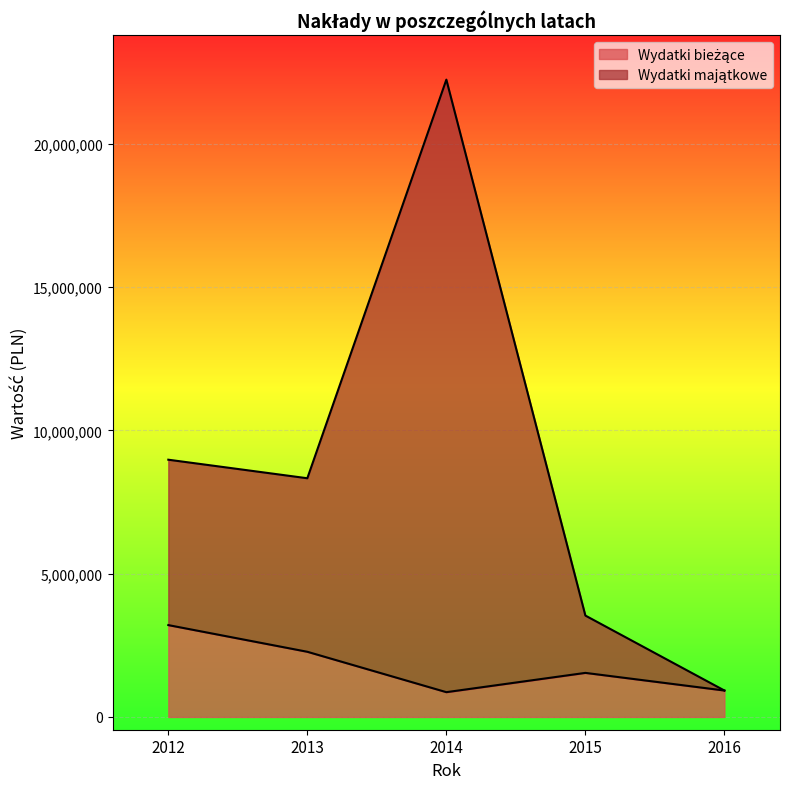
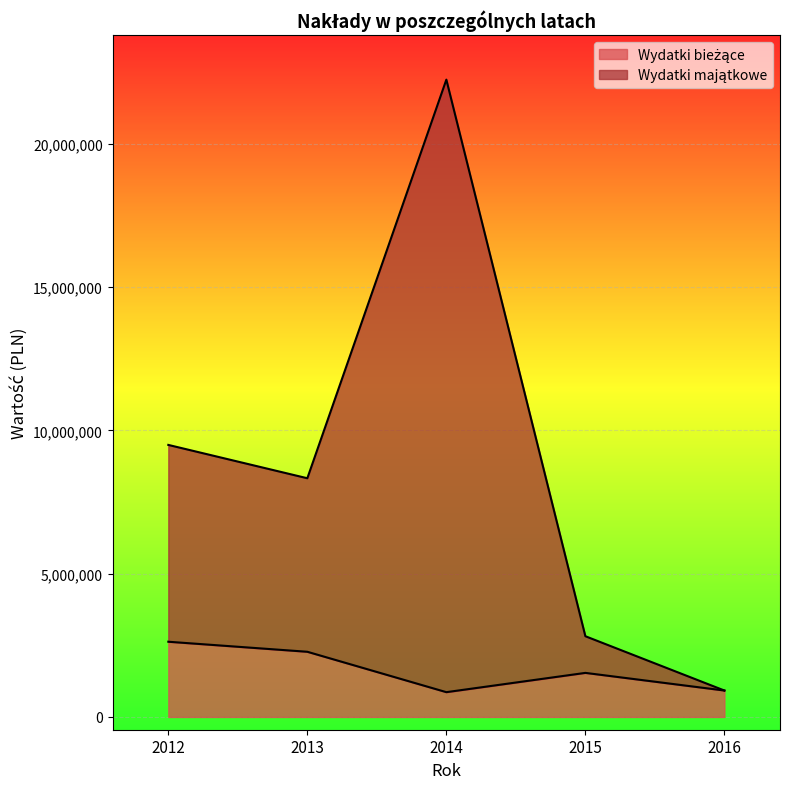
Wydatki bieżące, 2012: 3,200,000 -> 2,600,000
Wydatki majątkowe, 2012: 5,800,000 -> 6,900,000
Wydatki majątkowe, 2015: 2,000,000 -> 1,300,000
